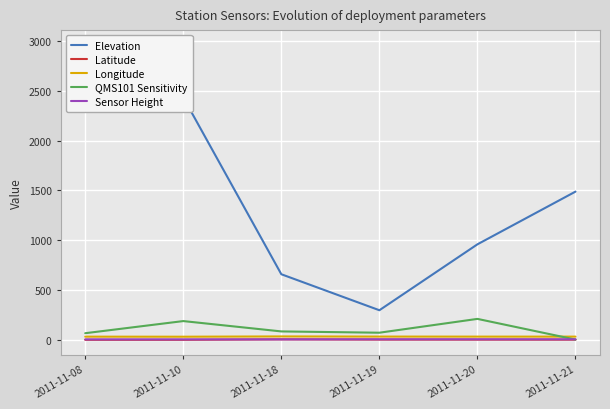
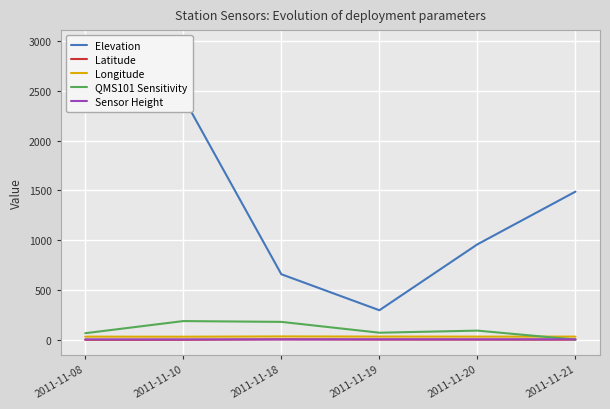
QMS101 Sensitivity, 2011-11-18: 100 -> 200
QMS101 Sensitivity, 2011-11-20: 200 -> 100
